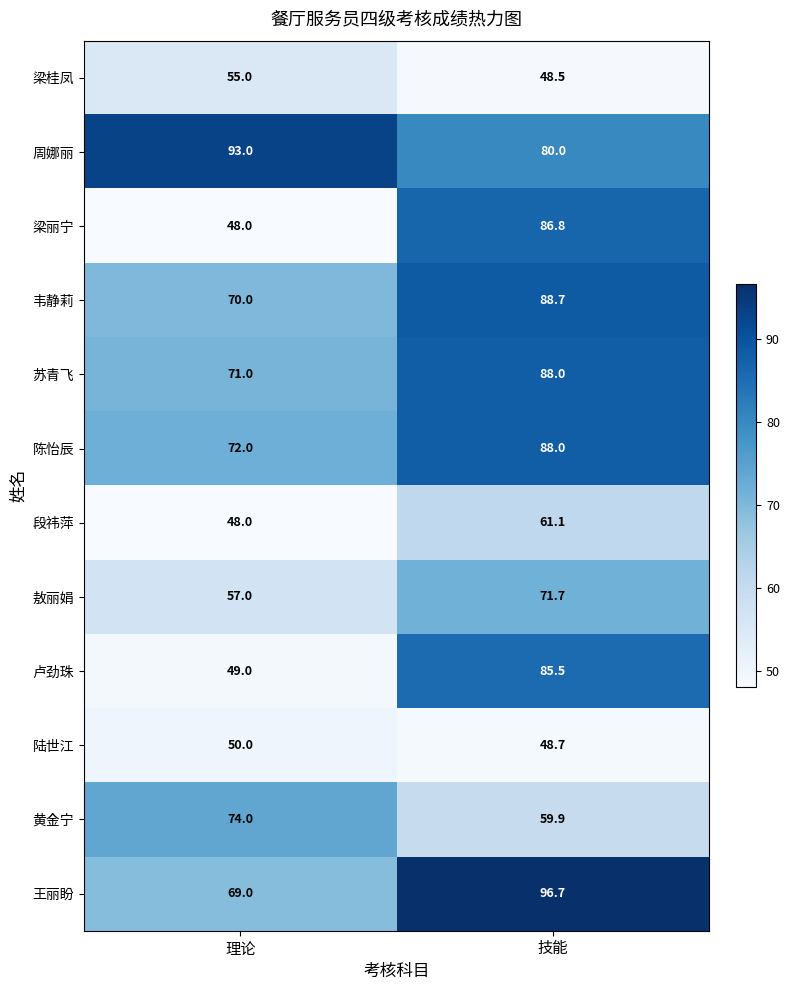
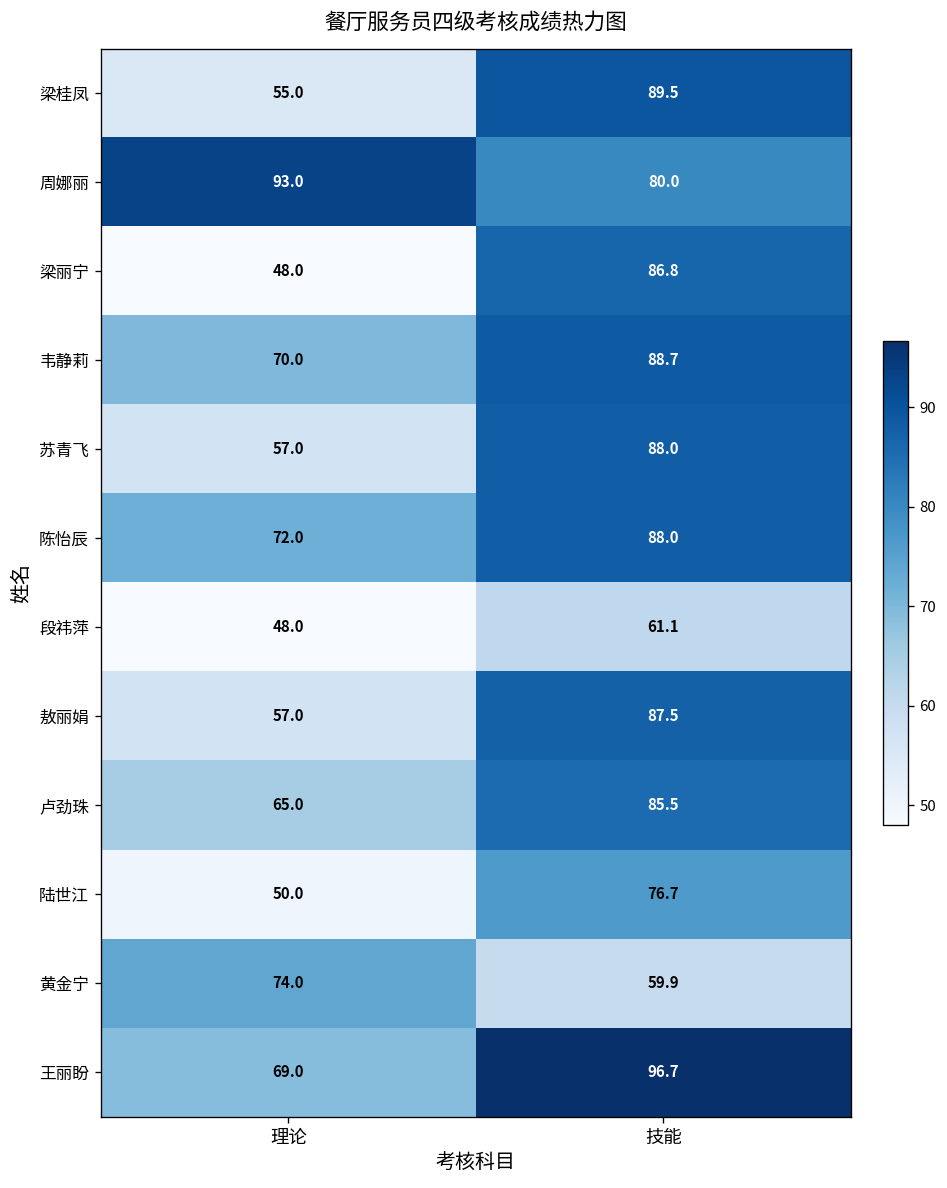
梁桂凤, 技能: 48.5 -> 89.5
苏青飞, 理论: 71.0 -> 57.0
敖丽娟, 技能: 71.7 -> 87.5
卢劲珠, 理论: 49.0 -> 65.0
陆世江, 技能: 48.7 -> 76.7
